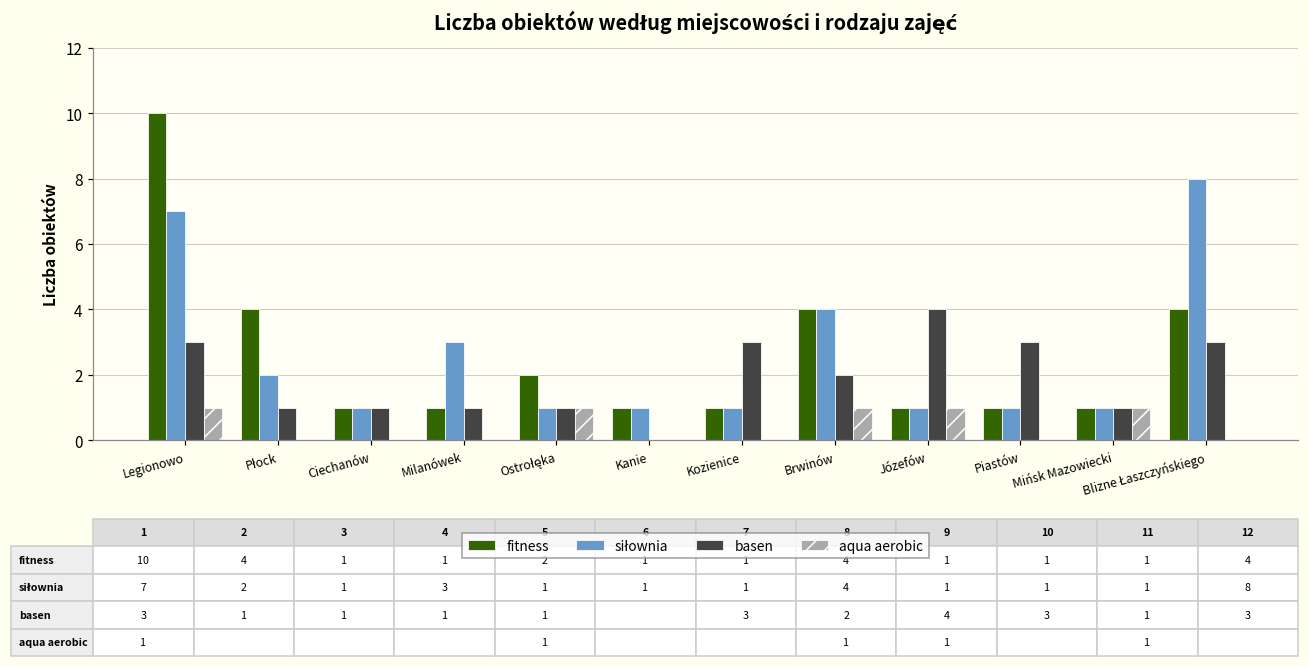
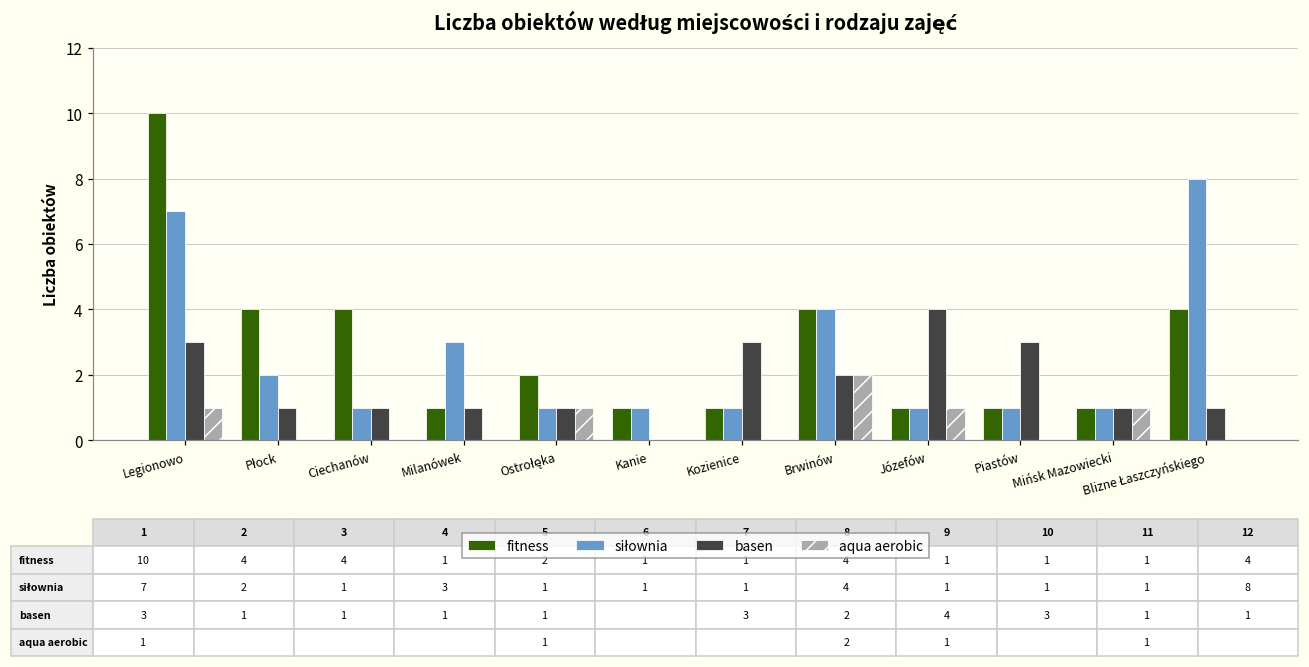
fitness, Ciechanów: 1 -> 4
aqua aerobic, Brwinów: 1 -> 2
basen, Blizne Łaszczyńskiego: 3 -> 1
